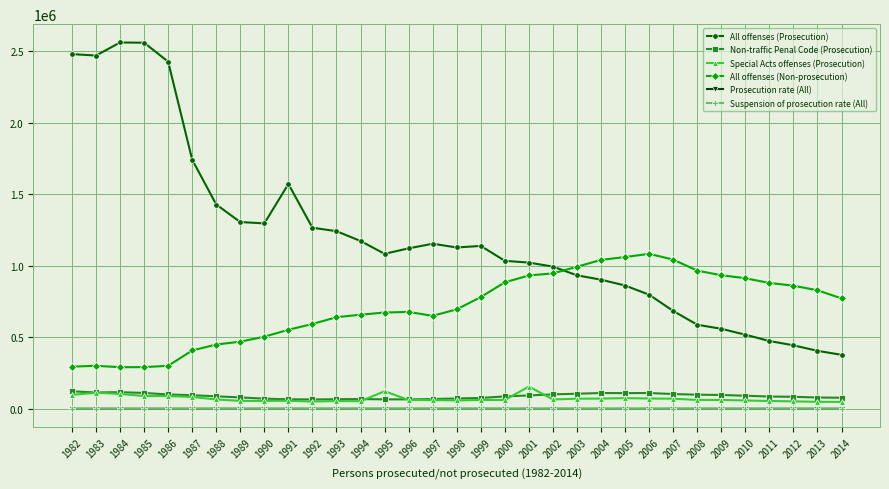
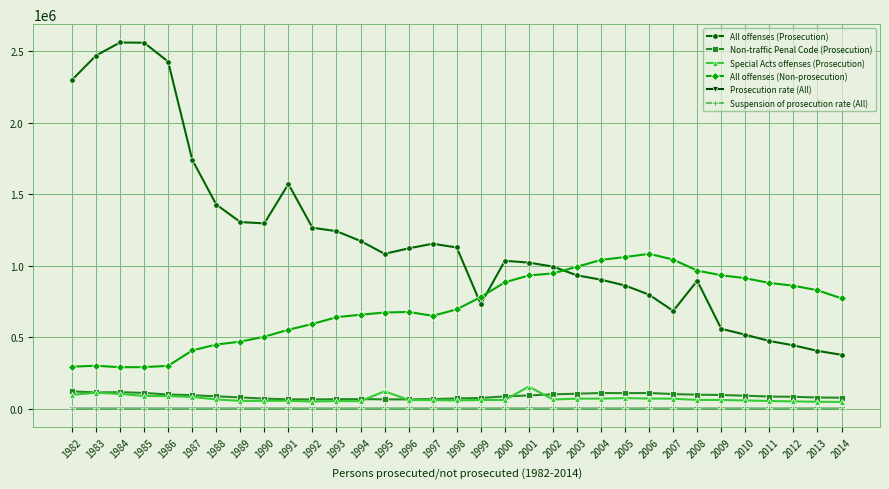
All offenses (Prosecution), 1982: 2480000 -> 2300000
All offenses (Prosecution), 1999: 1140000 -> 730000
All offenses (Prosecution), 2008: 590000 -> 900000
